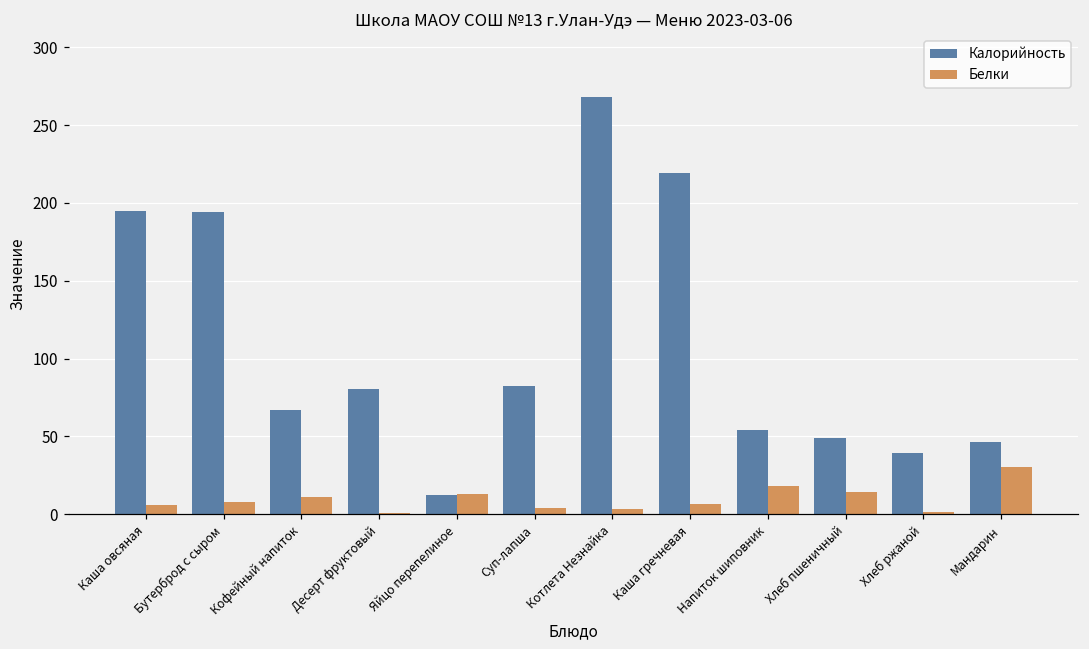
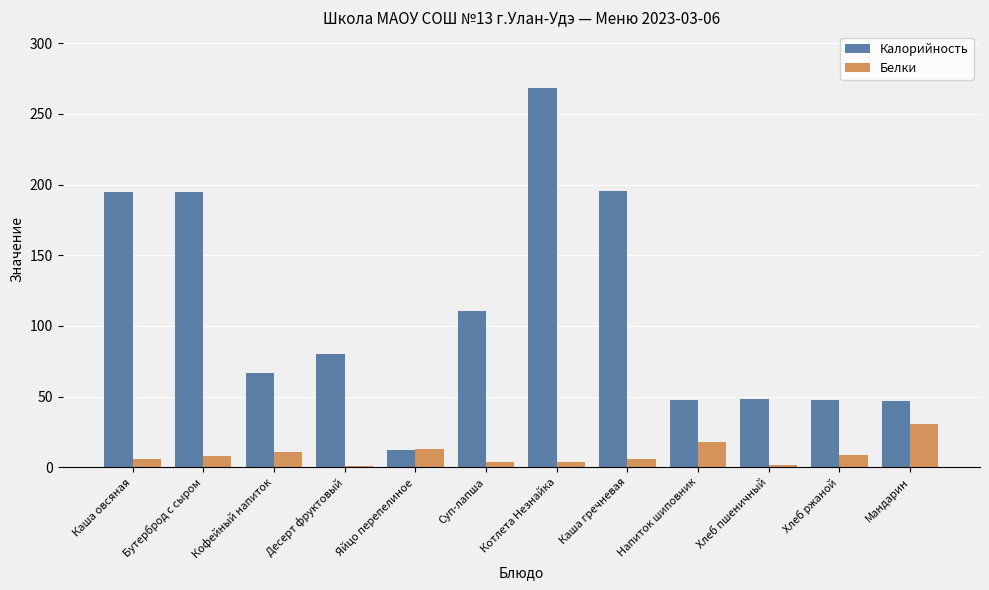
Калорийность, Суп-лапша: 82 -> 110
Калорийность, Каша гречневая: 219 -> 195
Калорийность, Напиток шиповник: 54 -> 48
Белки, Хлеб пшеничный: 14 -> 2
Калорийность, Хлеб ржаной: 39 -> 47
Белки, Хлеб ржаной: 1 -> 9
